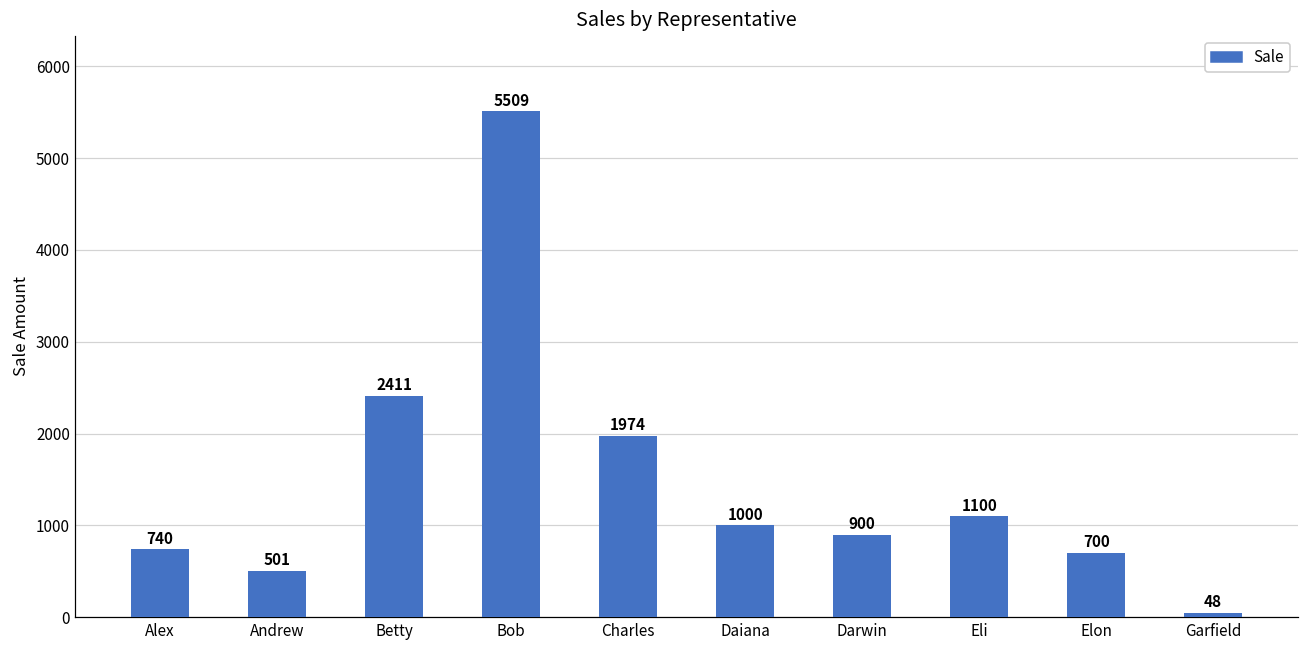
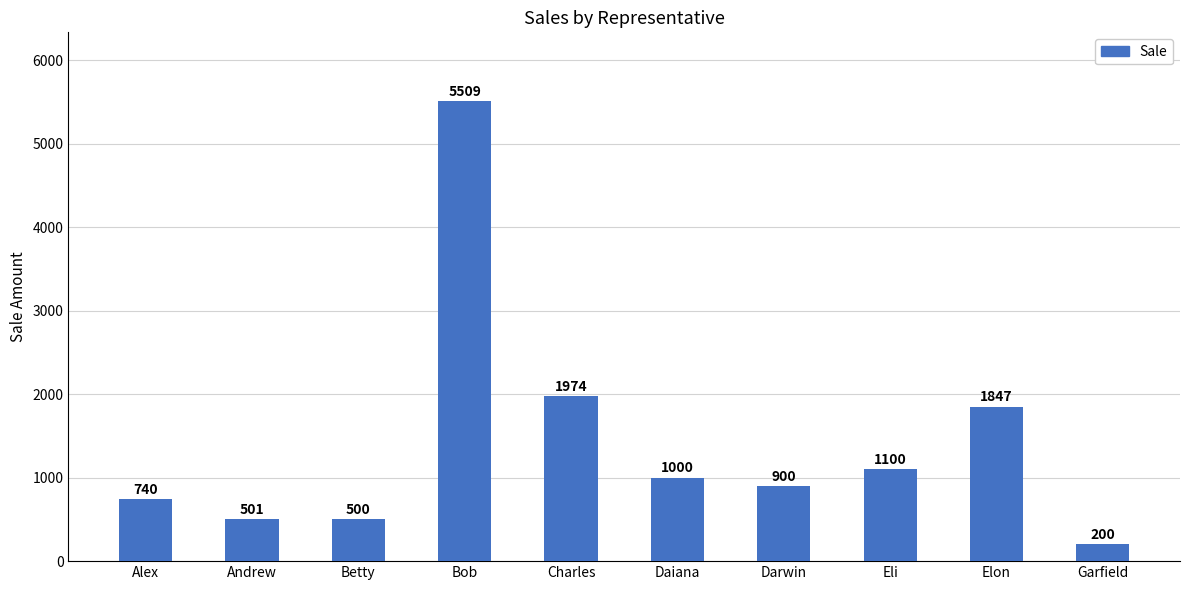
Betty: 2411 -> 500
Elon: 700 -> 1847
Garfield: 48 -> 200
